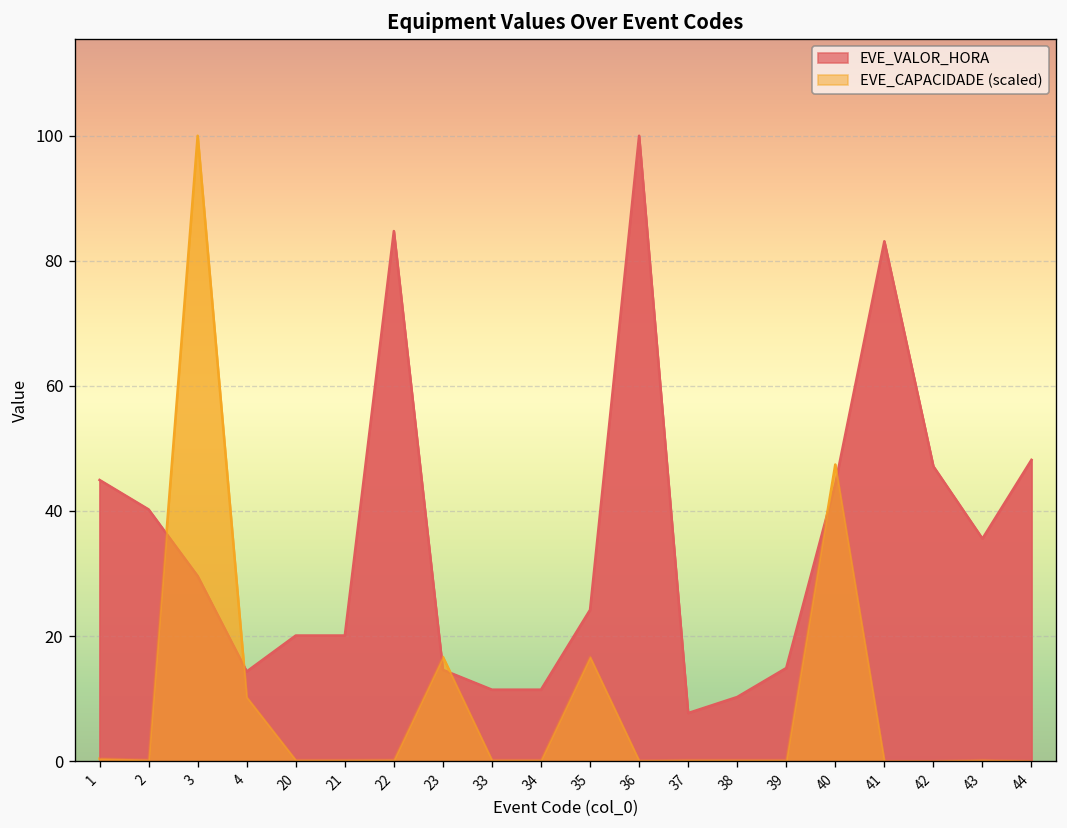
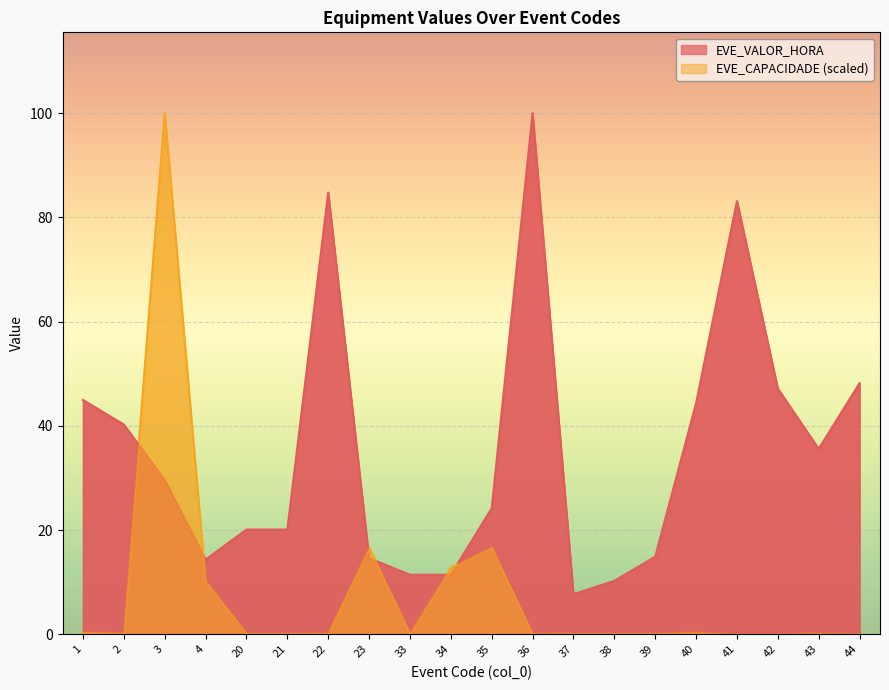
EVE_CAPACIDADE (scaled), 34: 0 -> 13
EVE_CAPACIDADE (scaled), 40: 47 -> 0
